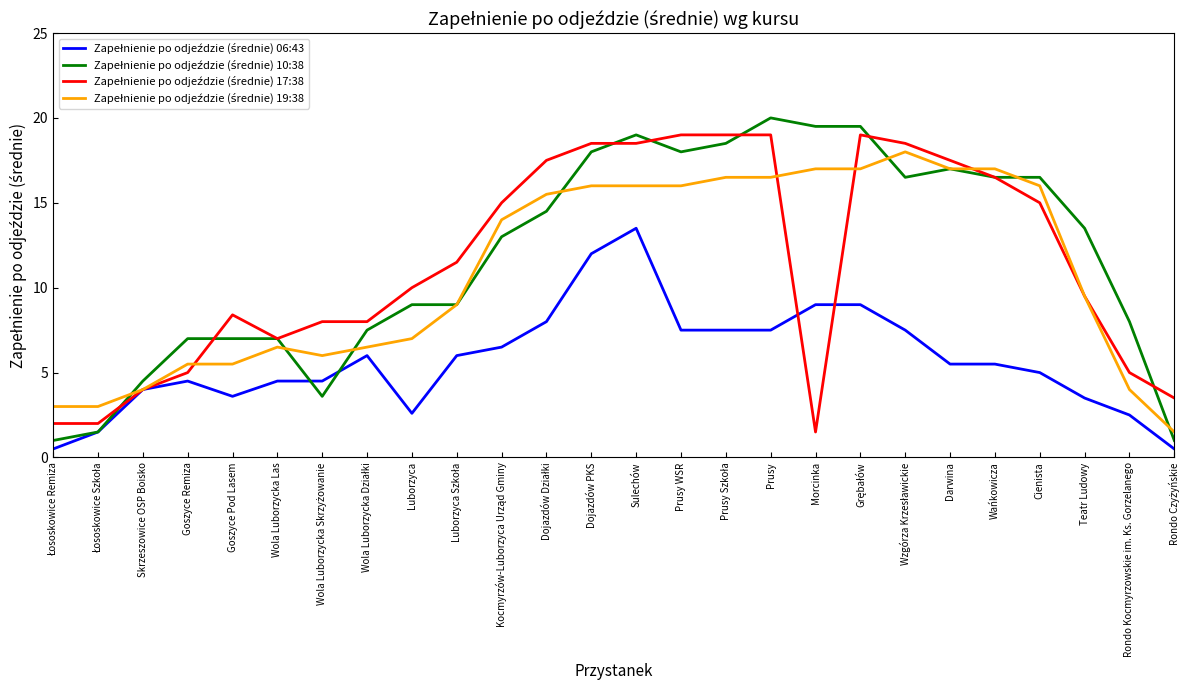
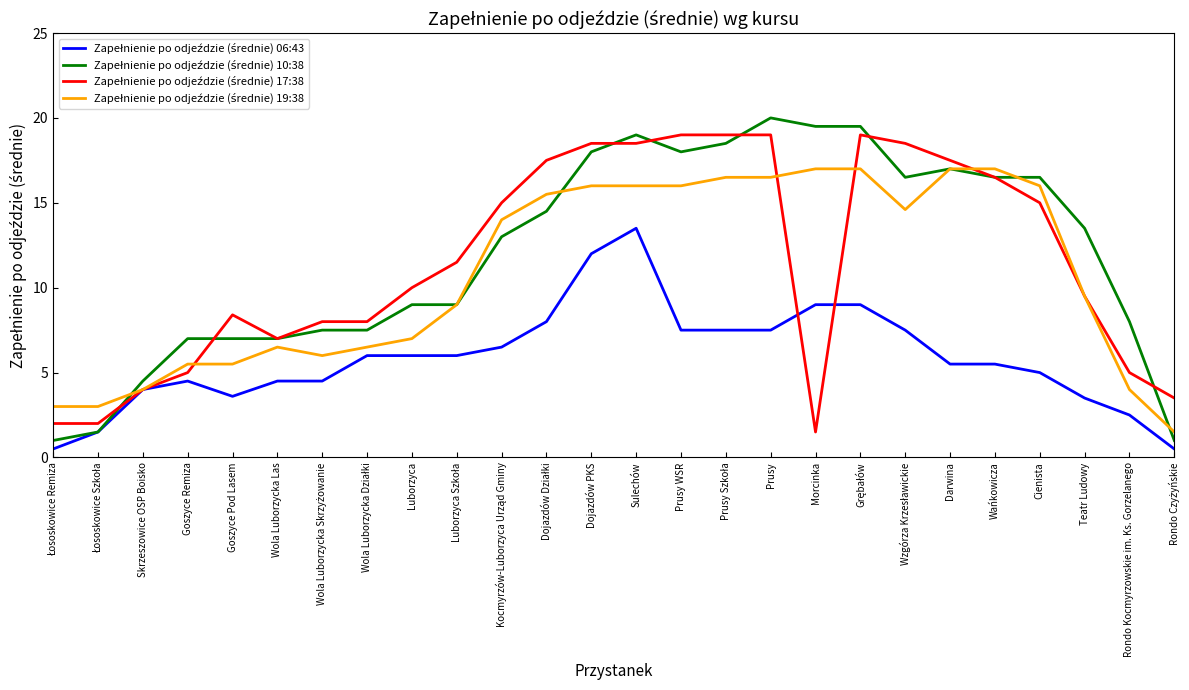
Zapełnienie po odjeździe (średnie) 10:38, Wola Luborzycka Skrzyżowanie: 3.6 -> 7.5
Zapełnienie po odjeździe (średnie) 06:43, Luborzyca: 2.6 -> 6.0
Zapełnienie po odjeździe (średnie) 19:38, Wzgórza Krzesławickie: 18.0 -> 14.6
